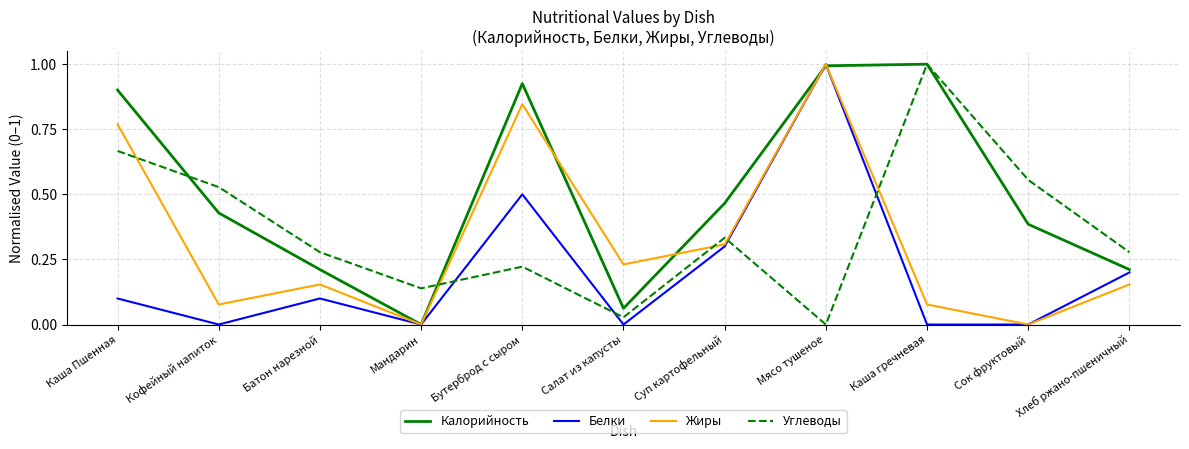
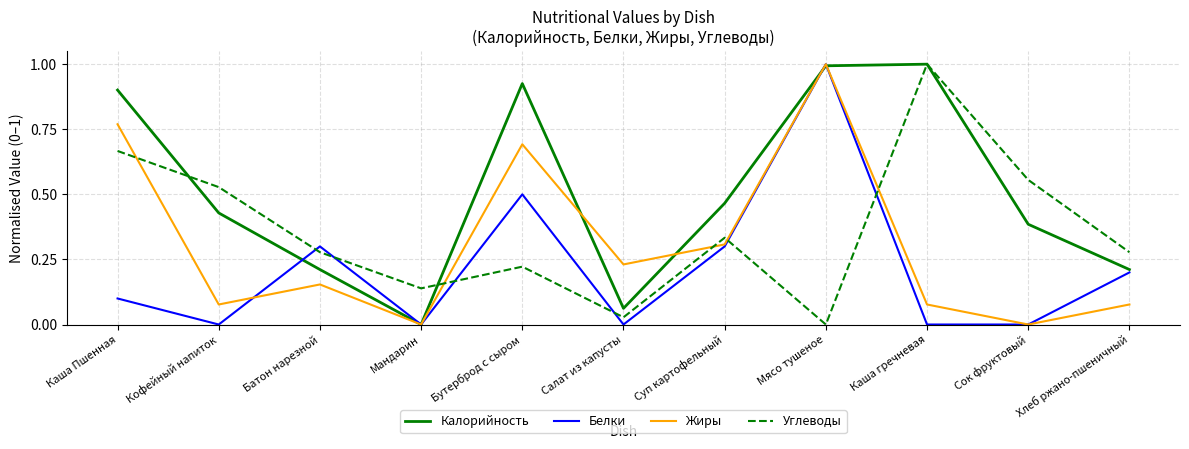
Белки, Батон нарезной: 0.10 -> 0.30
Жиры, Бутерброд с сыром: 0.85 -> 0.69
Жиры, Хлеб ржано-пшеничный: 0.15 -> 0.08
